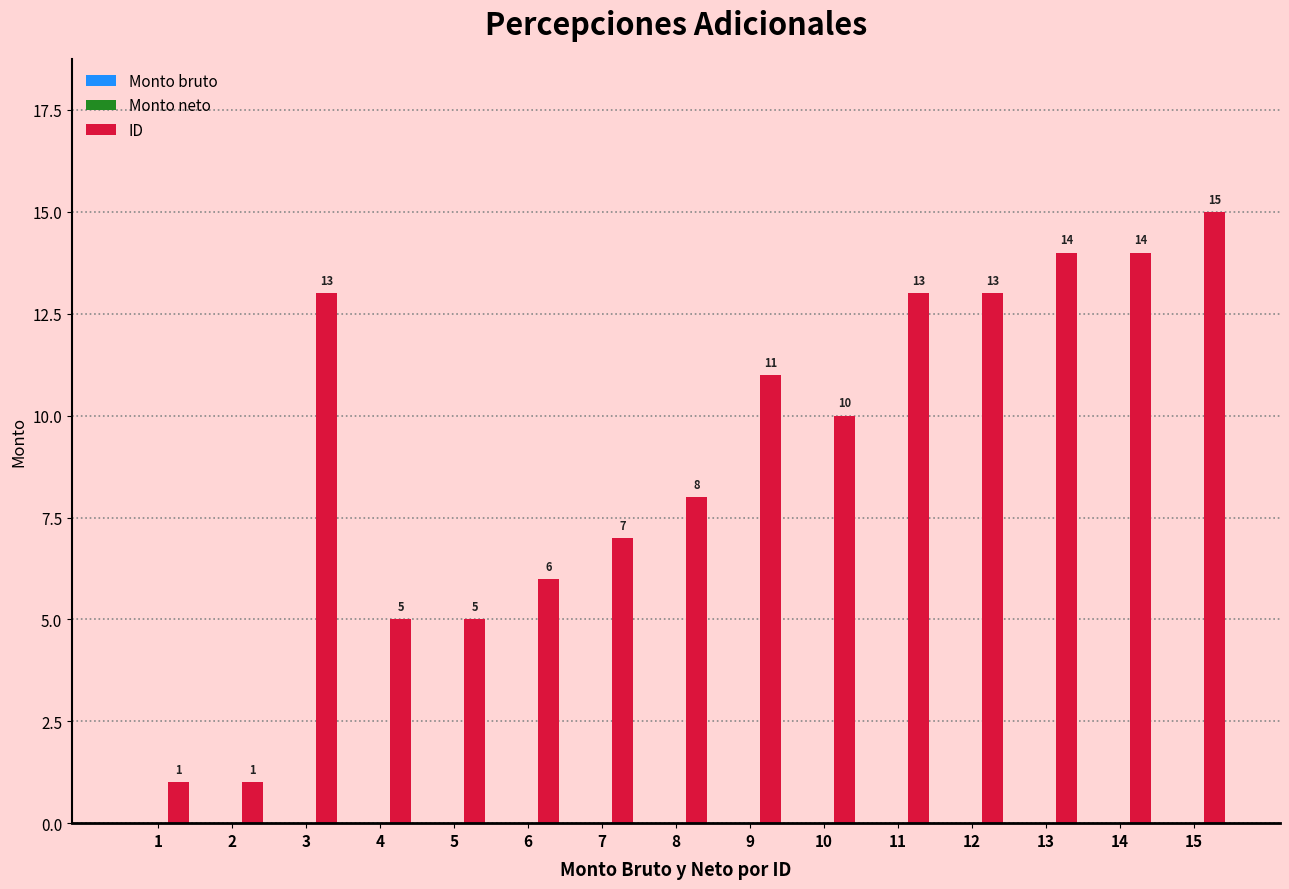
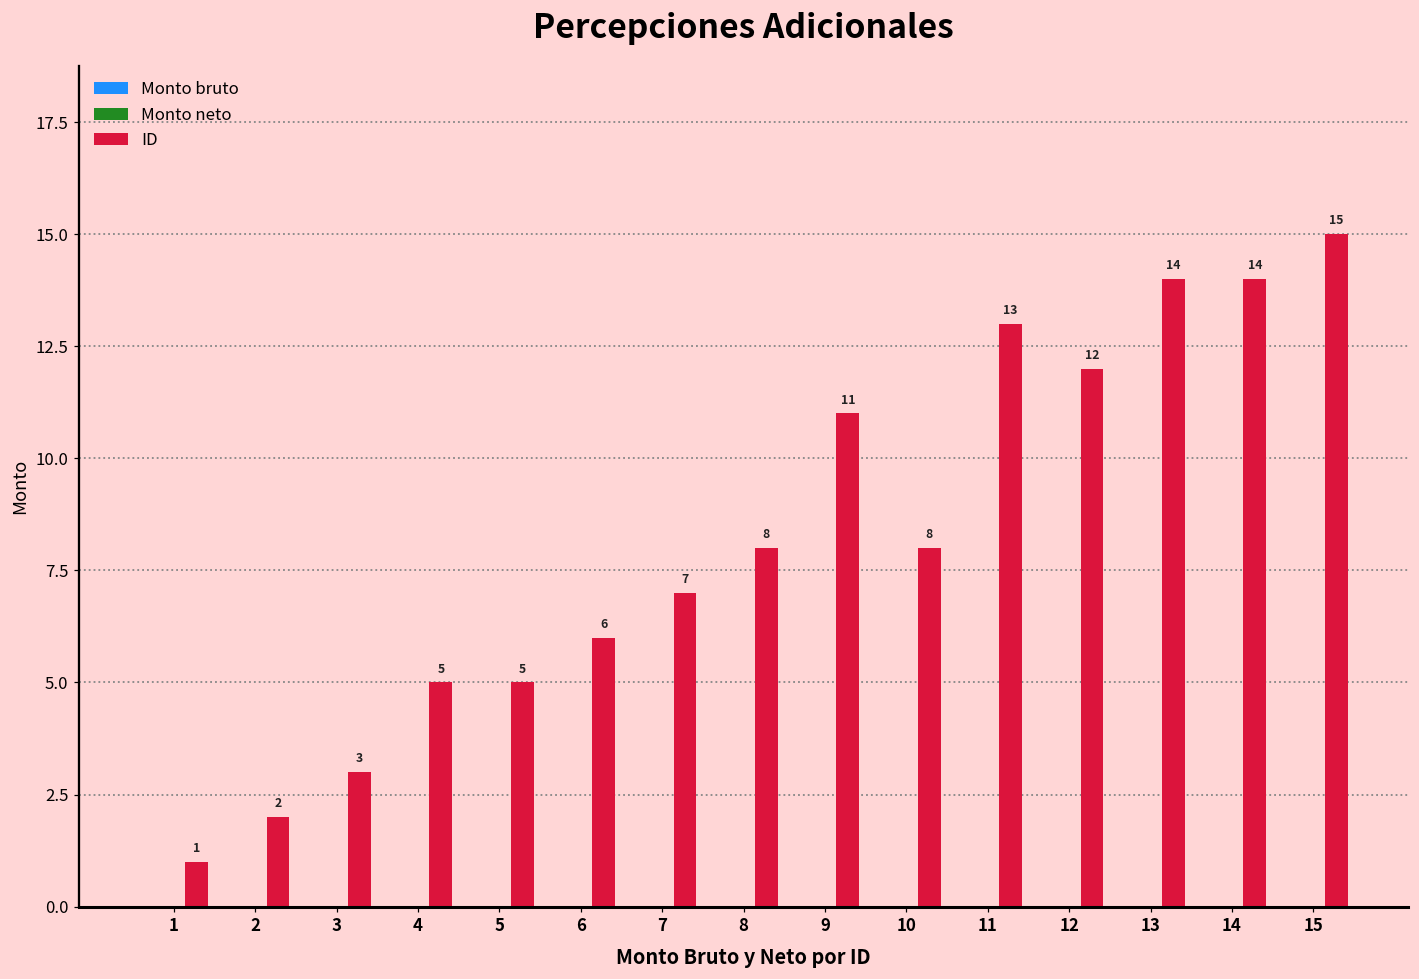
ID, 2: 1 -> 2
ID, 3: 13 -> 3
ID, 10: 10 -> 8
ID, 12: 13 -> 12
